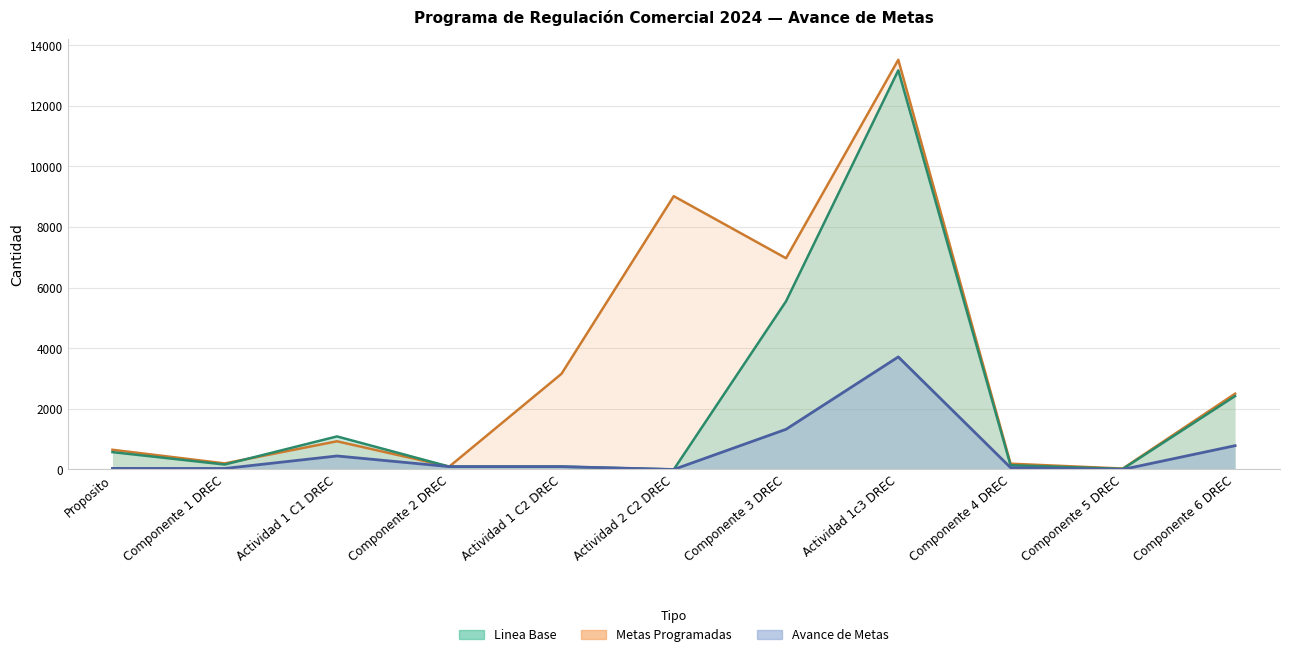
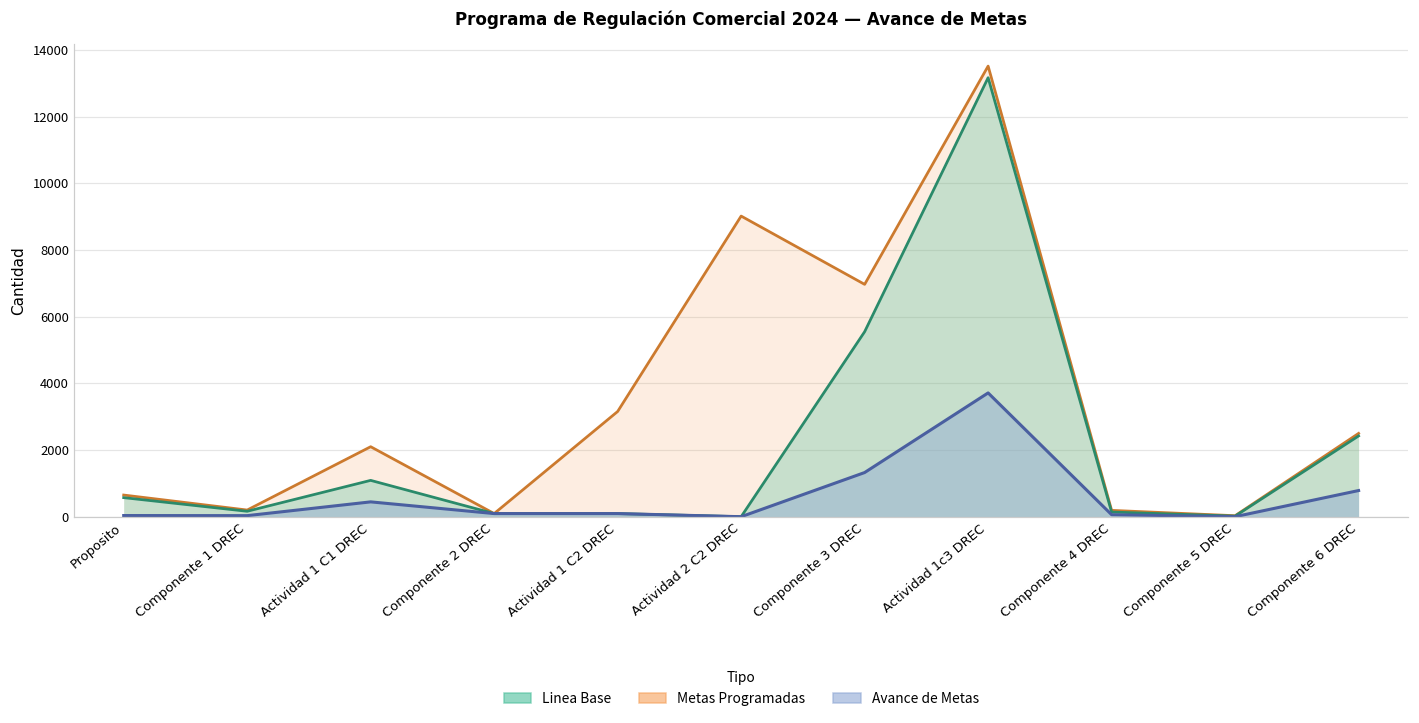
Metas Programadas, Actividad 1 C1 DREC: 900 -> 2100
